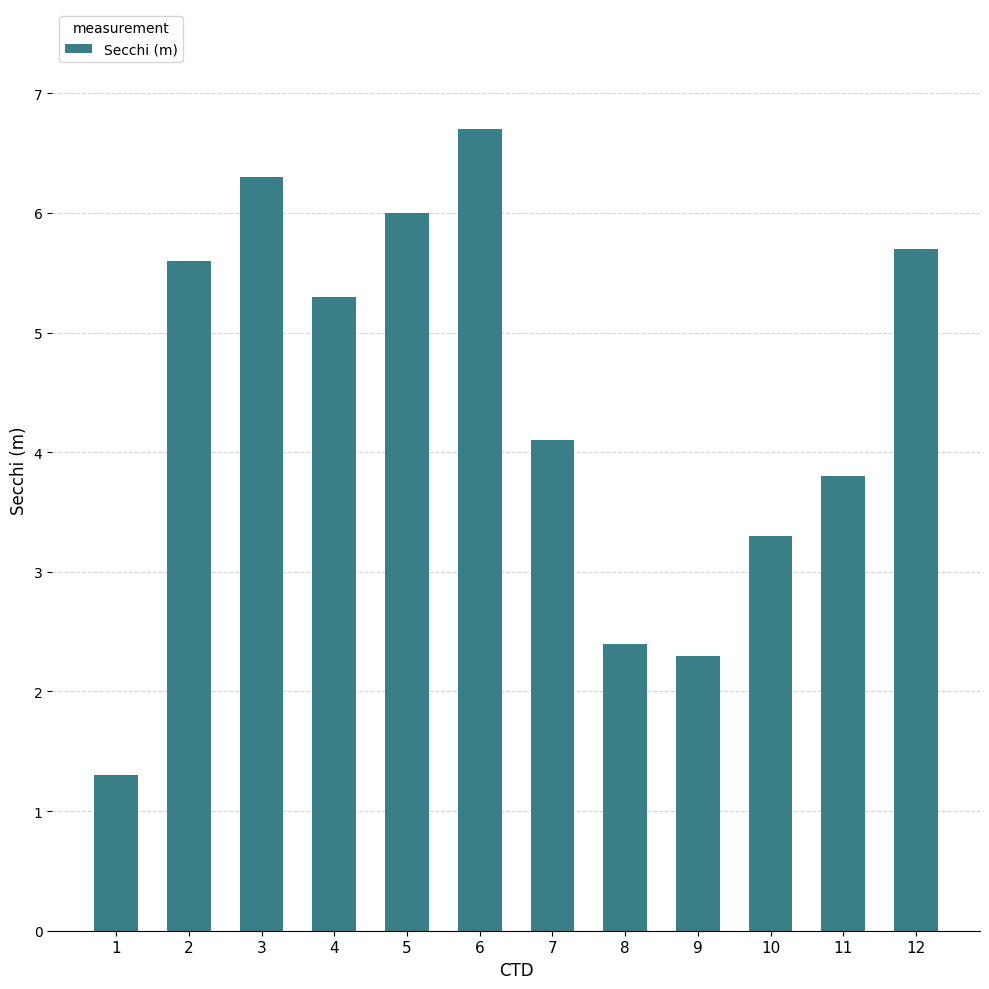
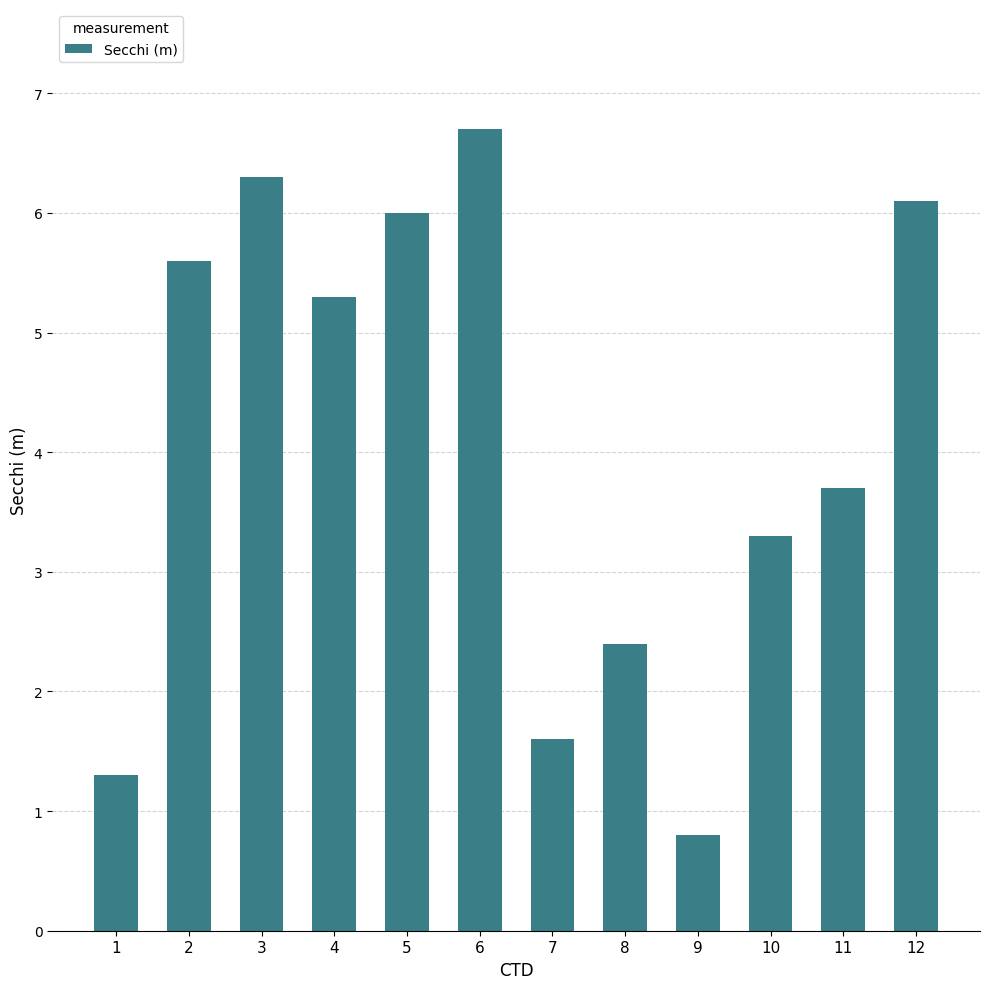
7: 4.1 -> 1.6
9: 2.3 -> 0.8
11: 3.8 -> 3.7
12: 5.7 -> 6.1
